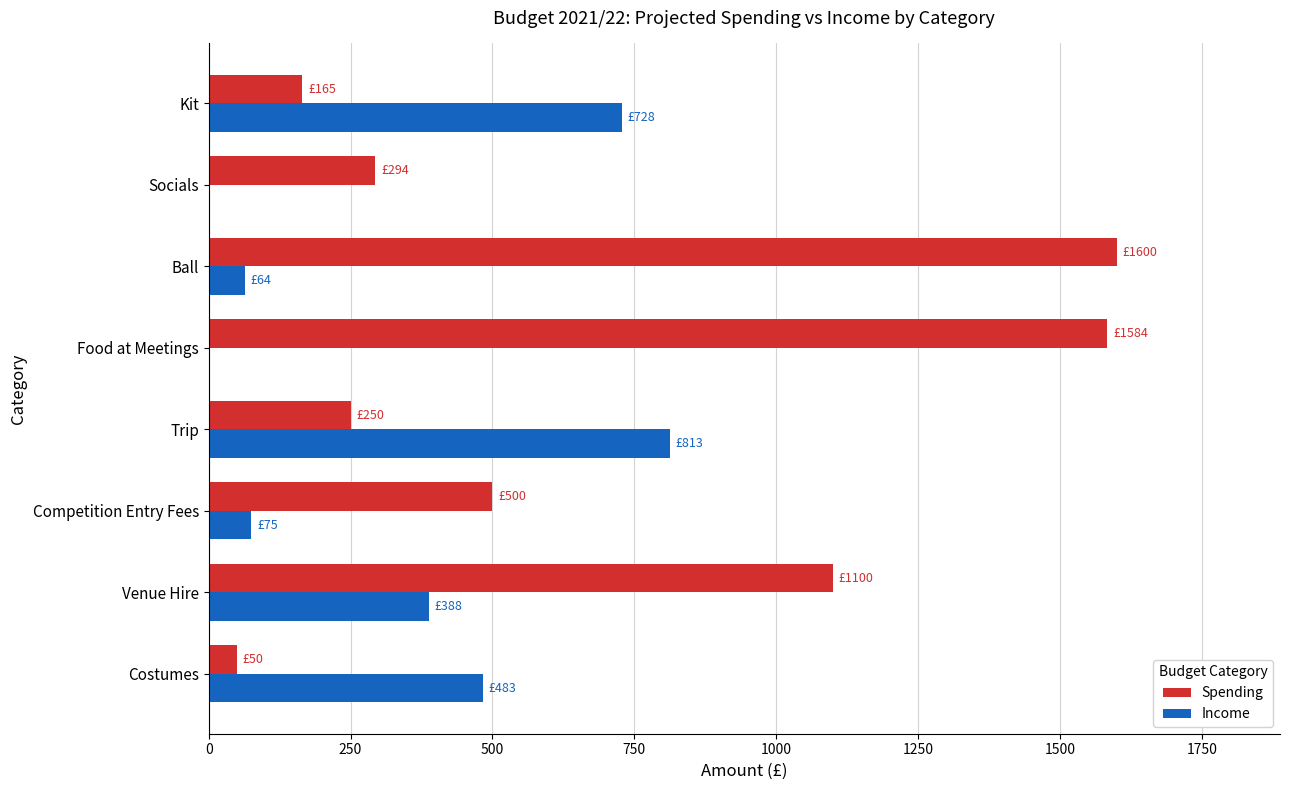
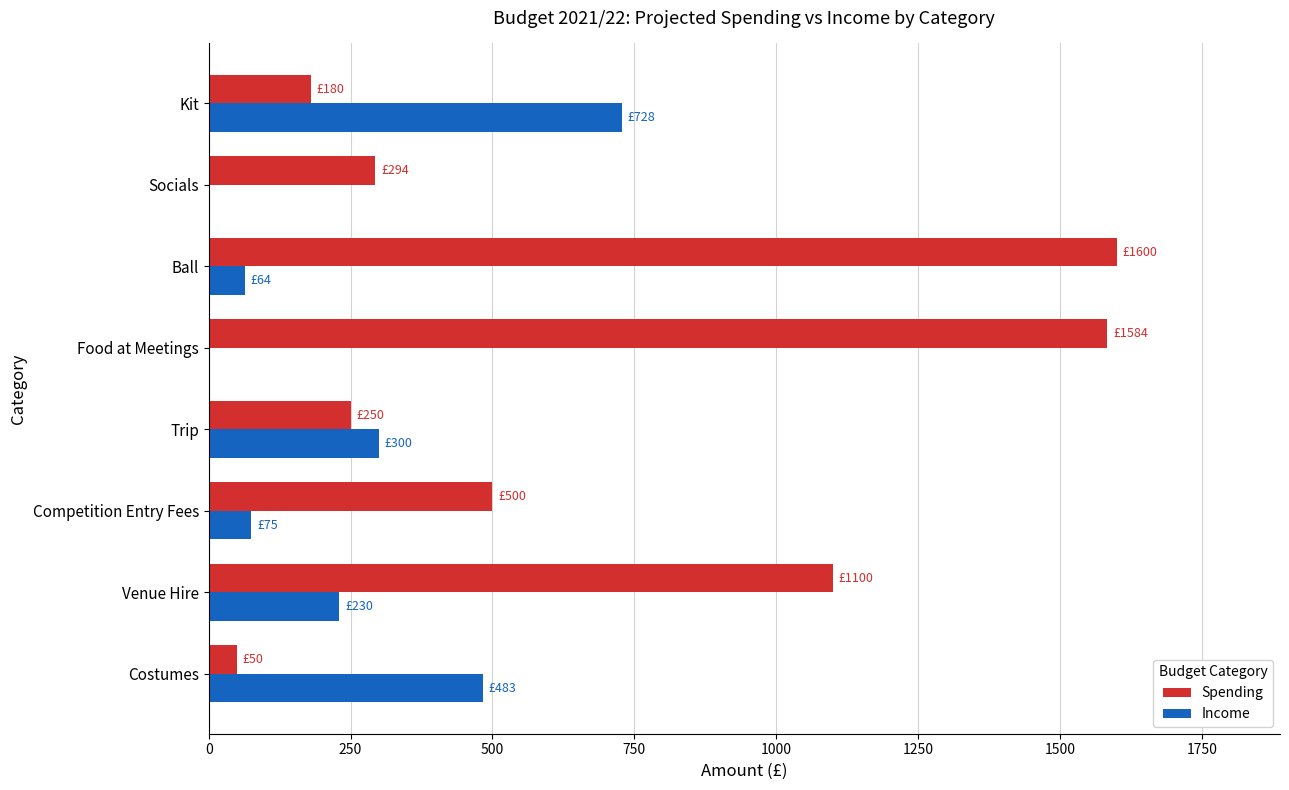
Spending, Kit: £165 -> £180
Income, Trip: £813 -> £300
Income, Venue Hire: £388 -> £230
